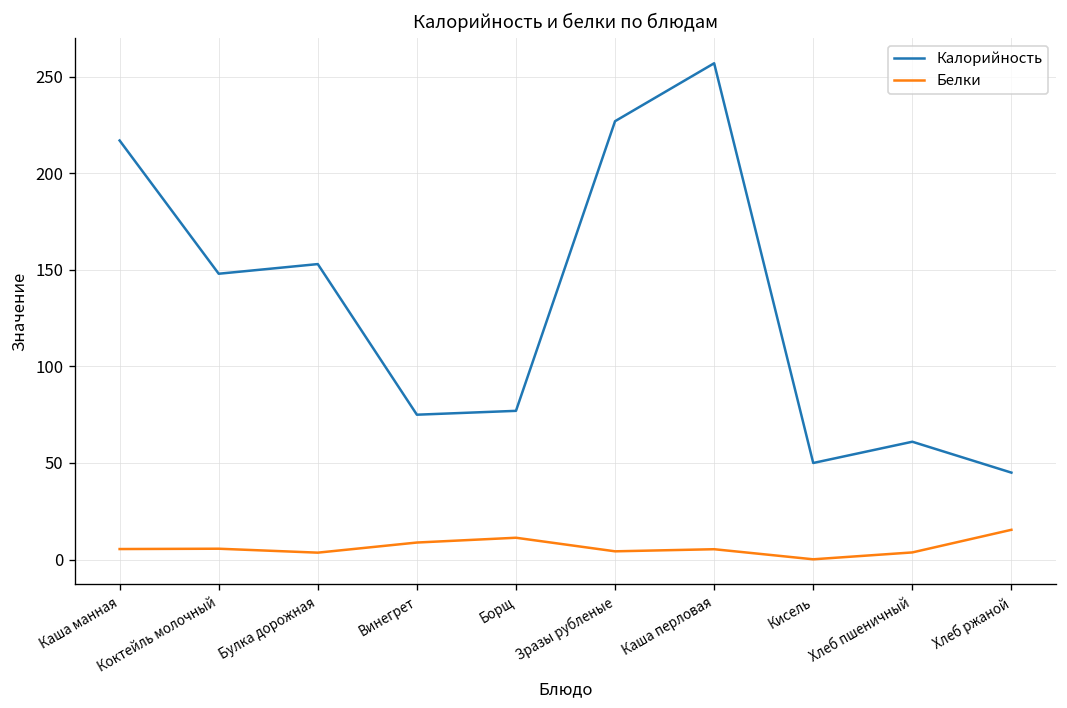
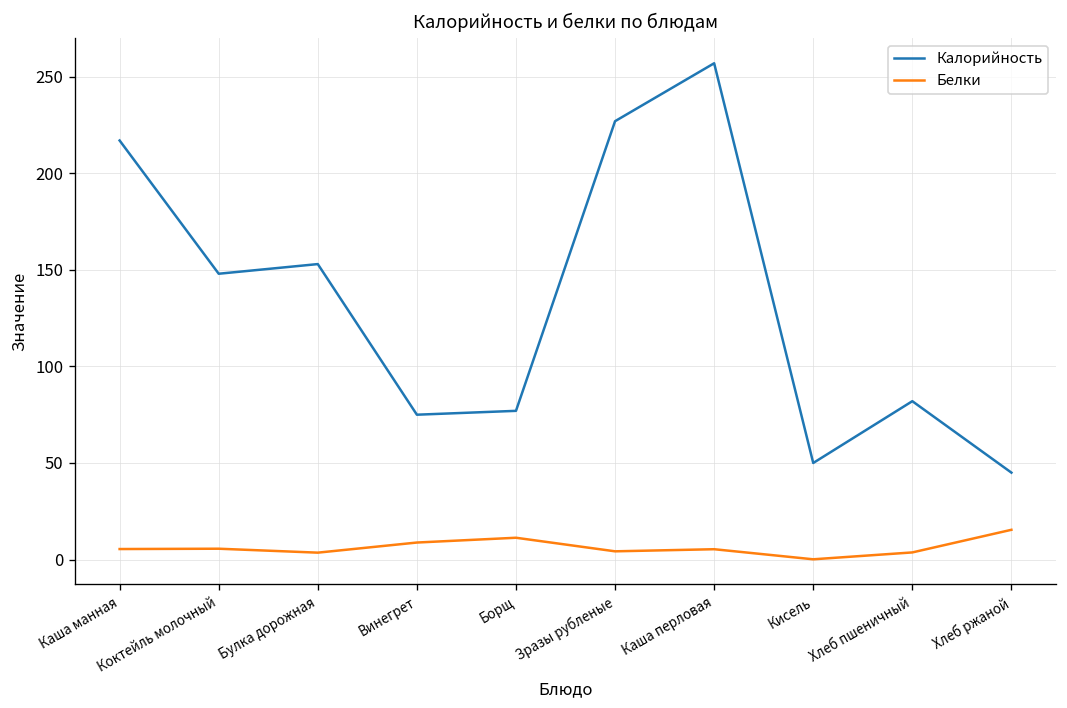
Калорийность, Хлеб пшеничный: 61 -> 82
